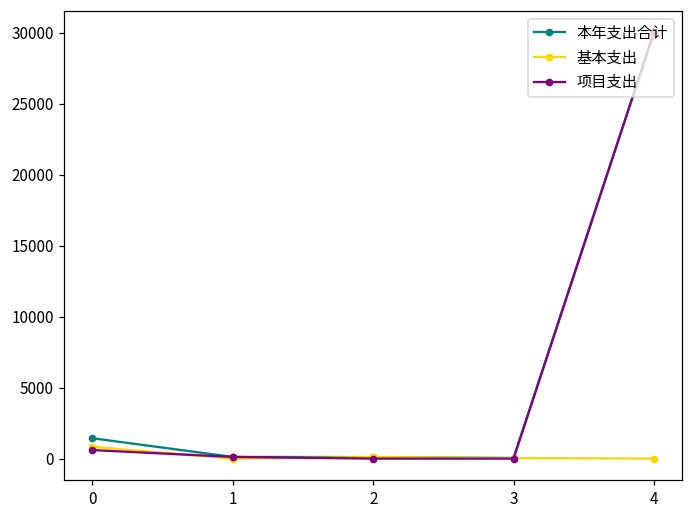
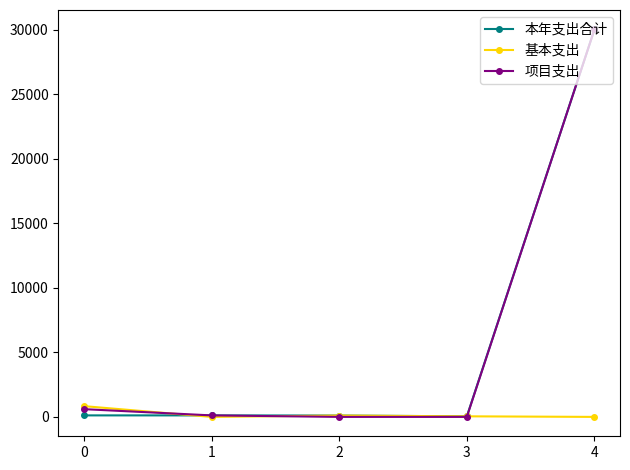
本年支出合计, 0: 1400 -> 100
